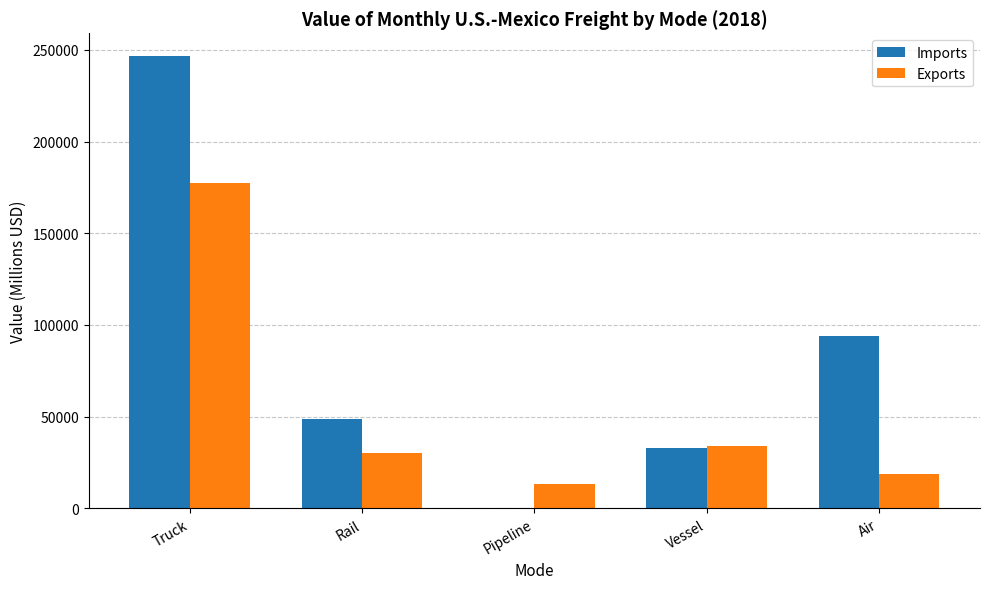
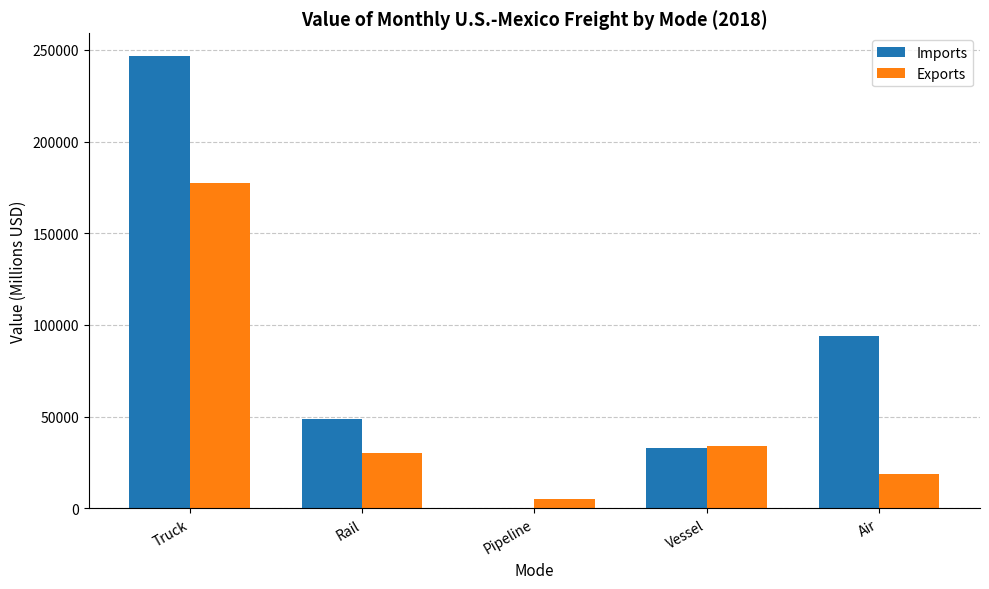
Exports, Pipeline: 13000 -> 5000
